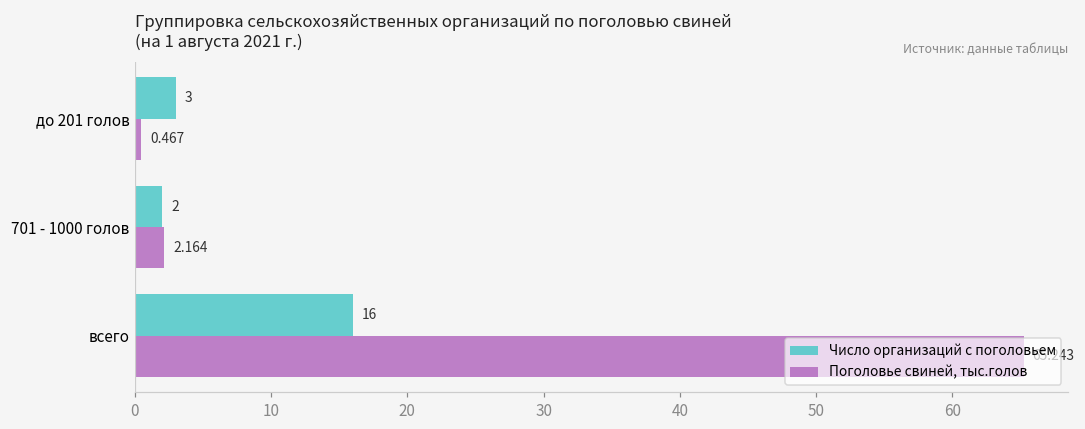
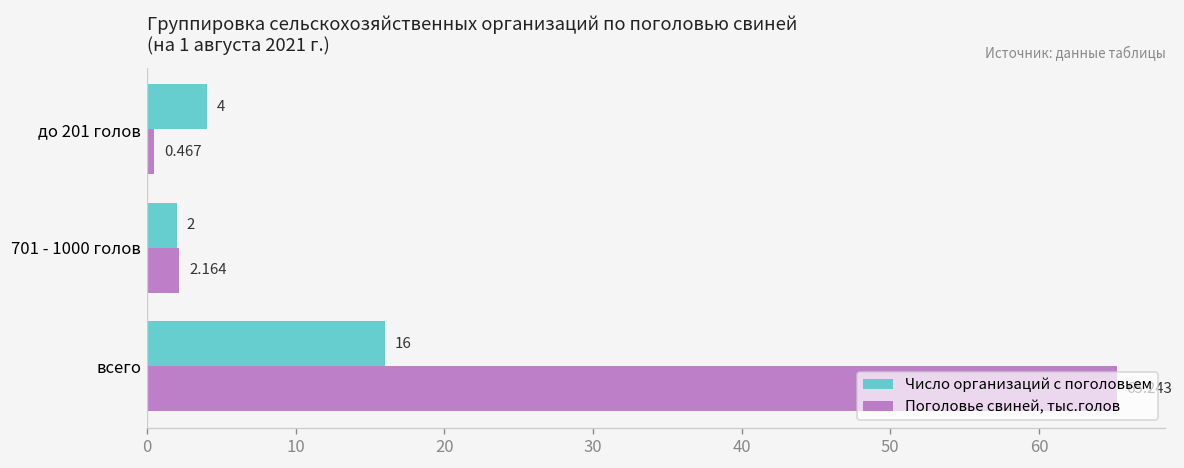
Число организаций с поголовьем, до 201 голов: 3 -> 4
